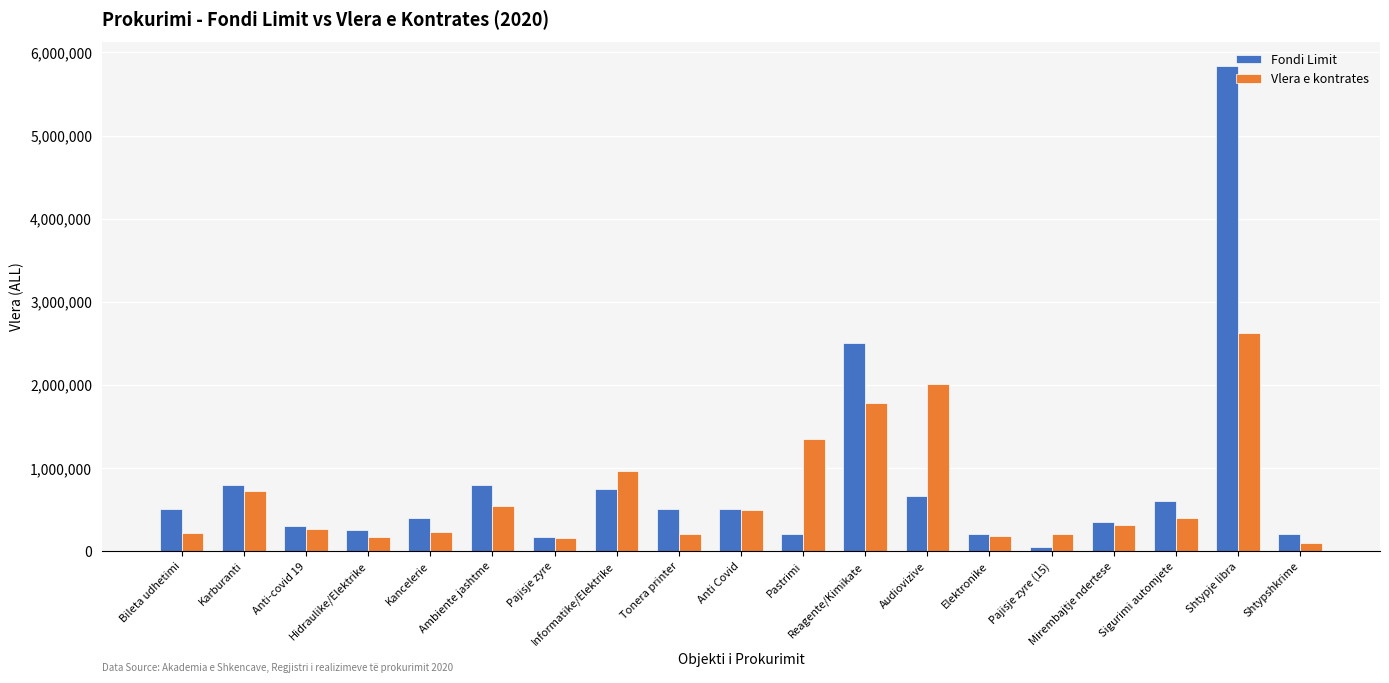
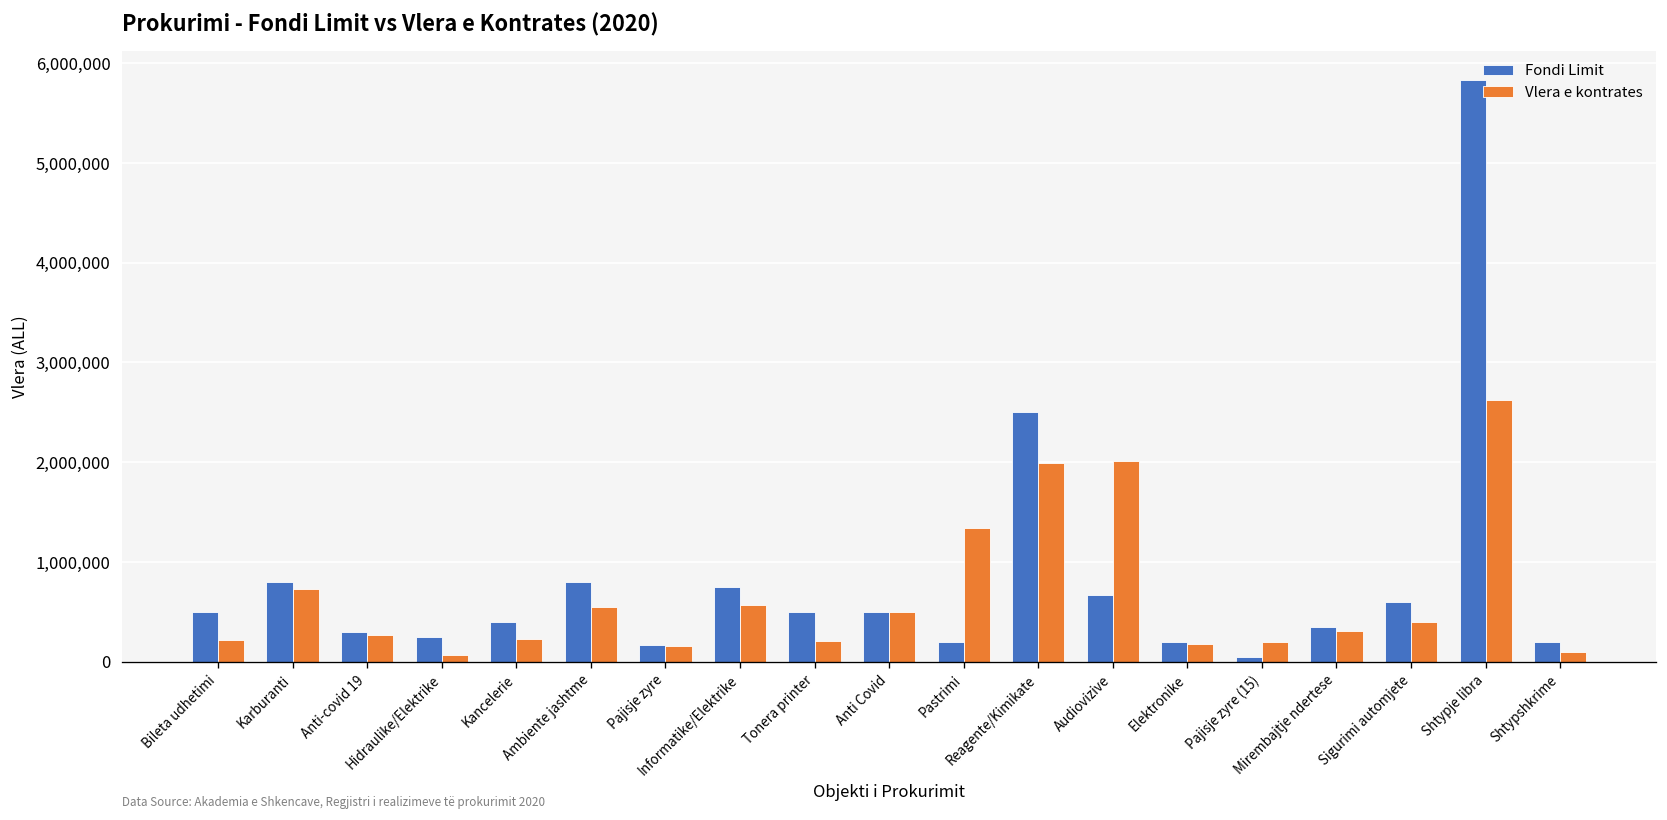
Vlera e kontrates, Hidraulike/Elektrike: 200,000 -> 100,000
Vlera e kontrates, Informatike/Elektrike: 1,000,000 -> 600,000
Vlera e kontrates, Reagente/Kimikate: 1,800,000 -> 2,000,000
